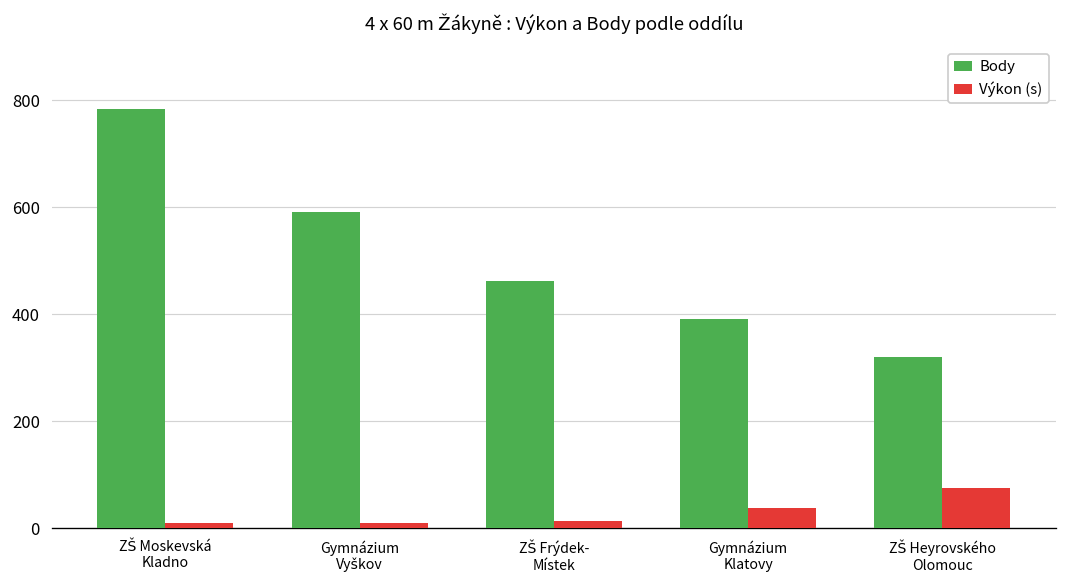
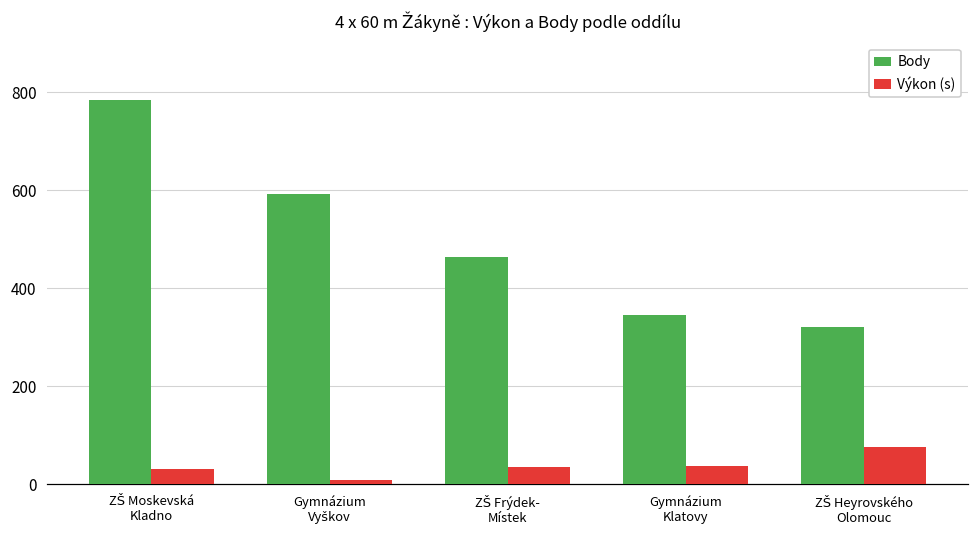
Výkon (s), ZŠ Moskevská Kladno: 10 -> 30
Výkon (s), ZŠ Frýdek- Místek: 10 -> 40
Body, Gymnázium Klatovy: 390 -> 350
